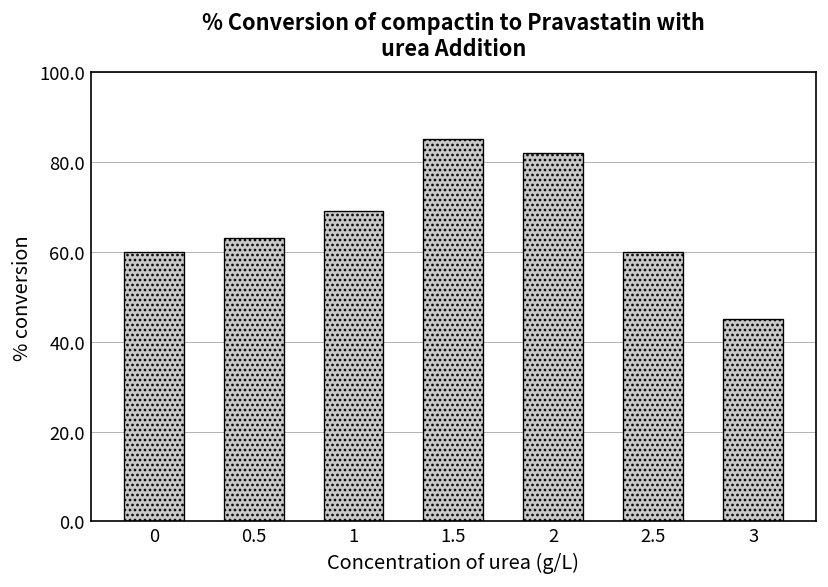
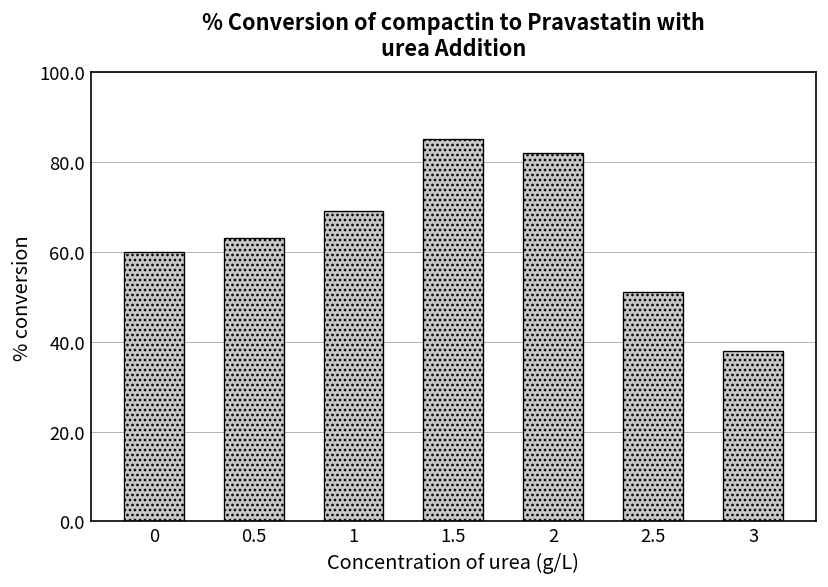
2.5: 60 -> 51
3: 45 -> 38
